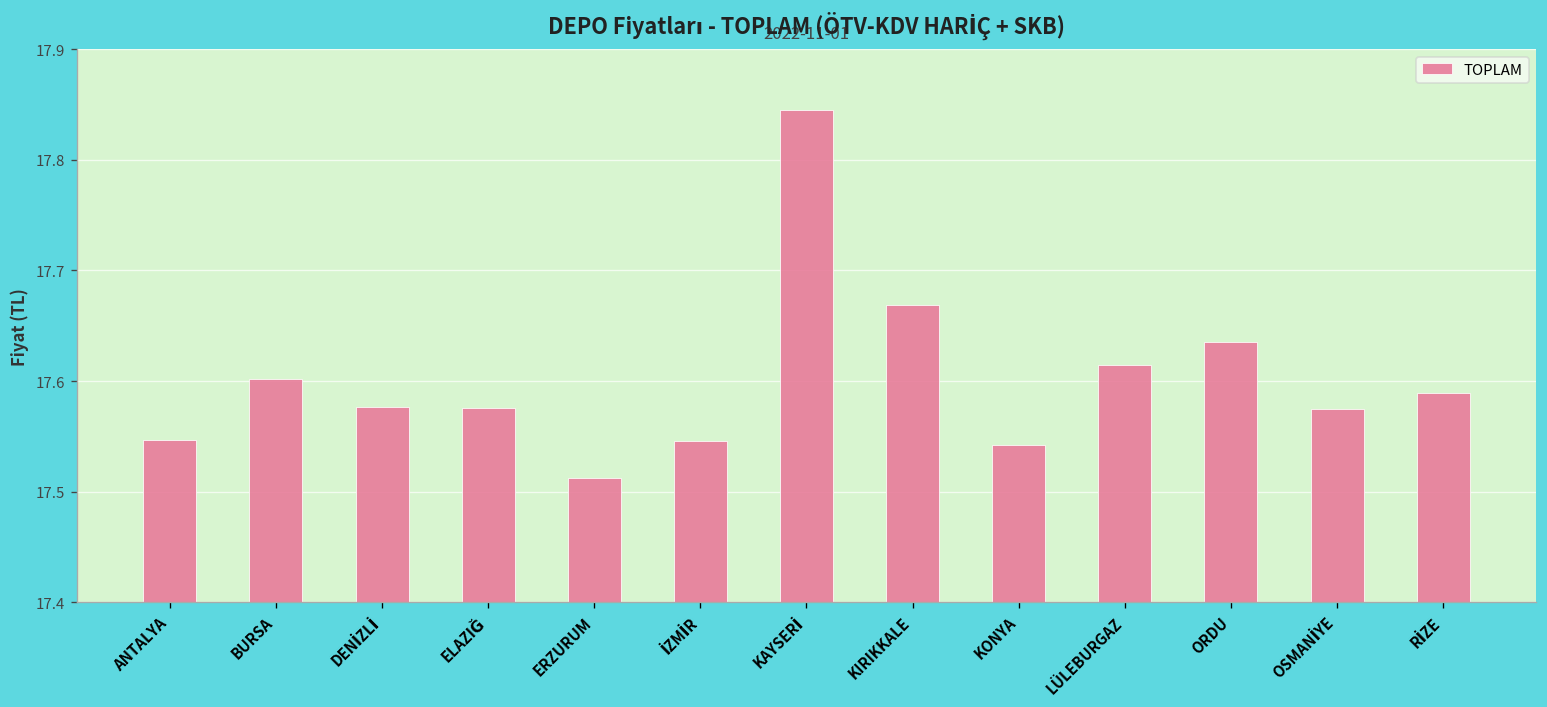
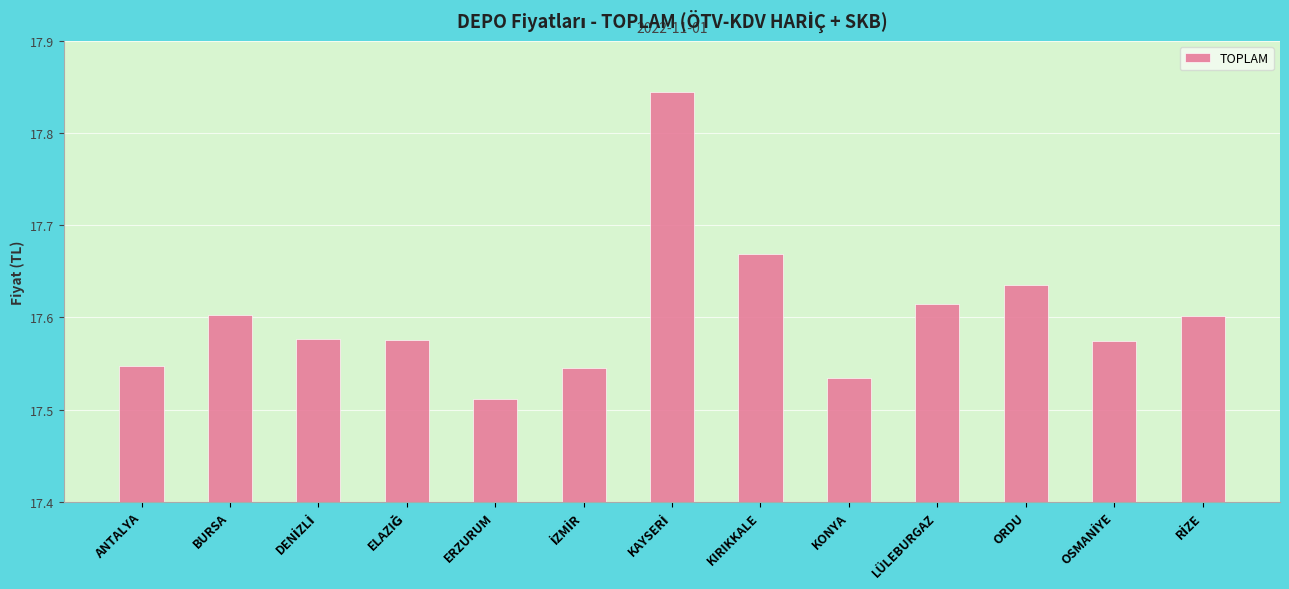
KONYA: 17.54 -> 17.53
RİZE: 17.59 -> 17.60
